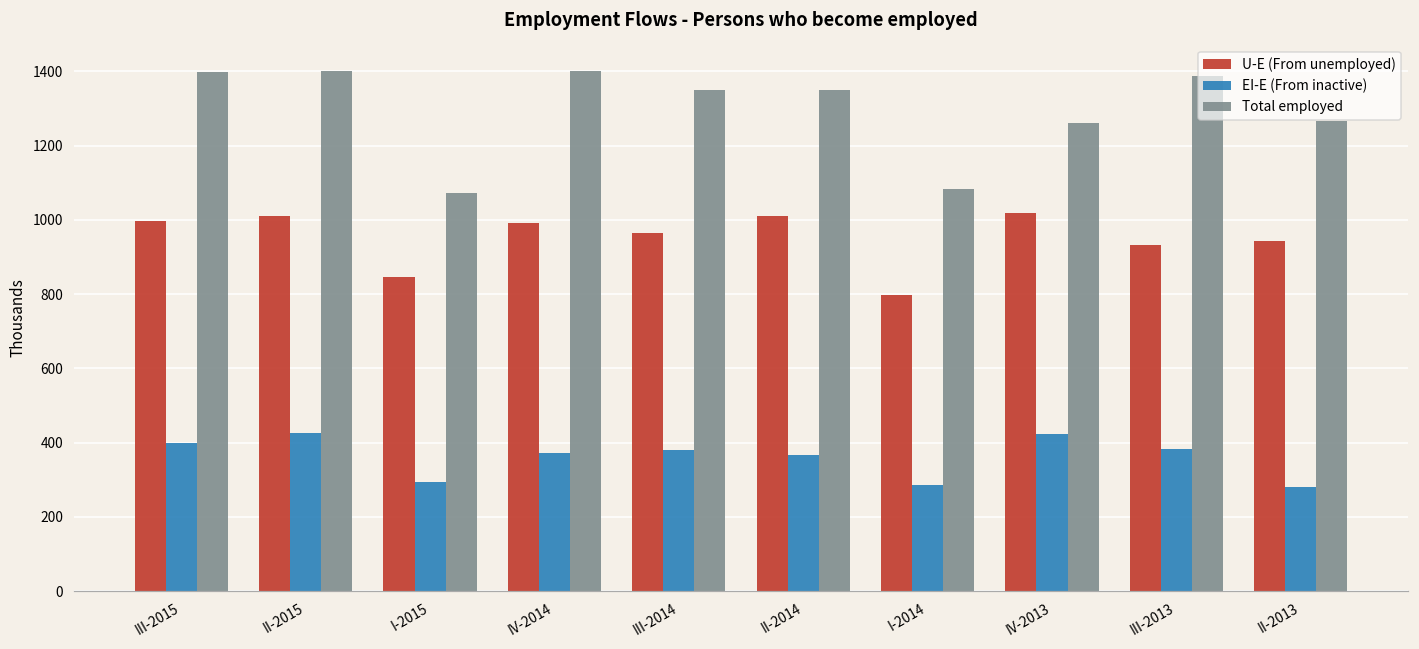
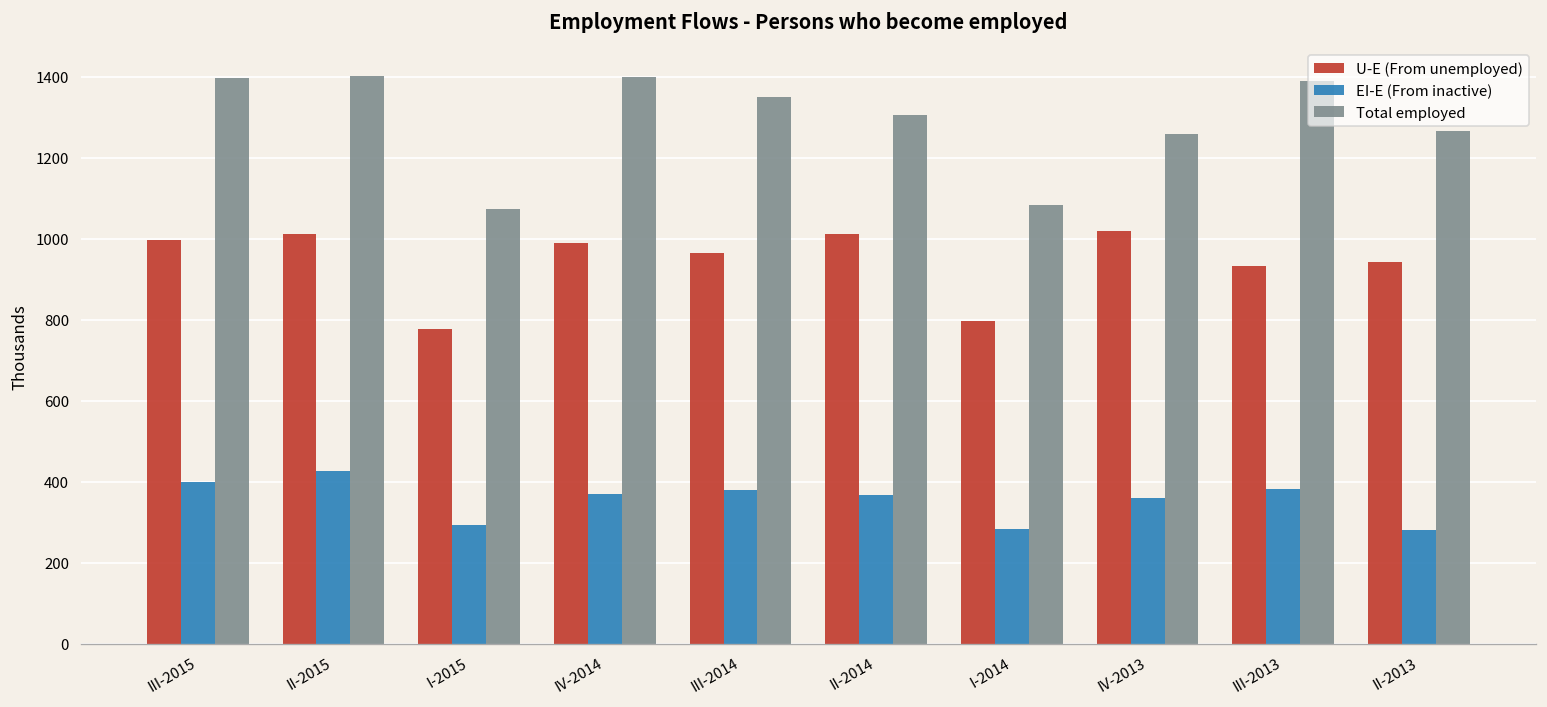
U-E (From unemployed), I-2015: 850 -> 780
Total employed, II-2014: 1350 -> 1310
EI-E (From inactive), IV-2013: 420 -> 360
